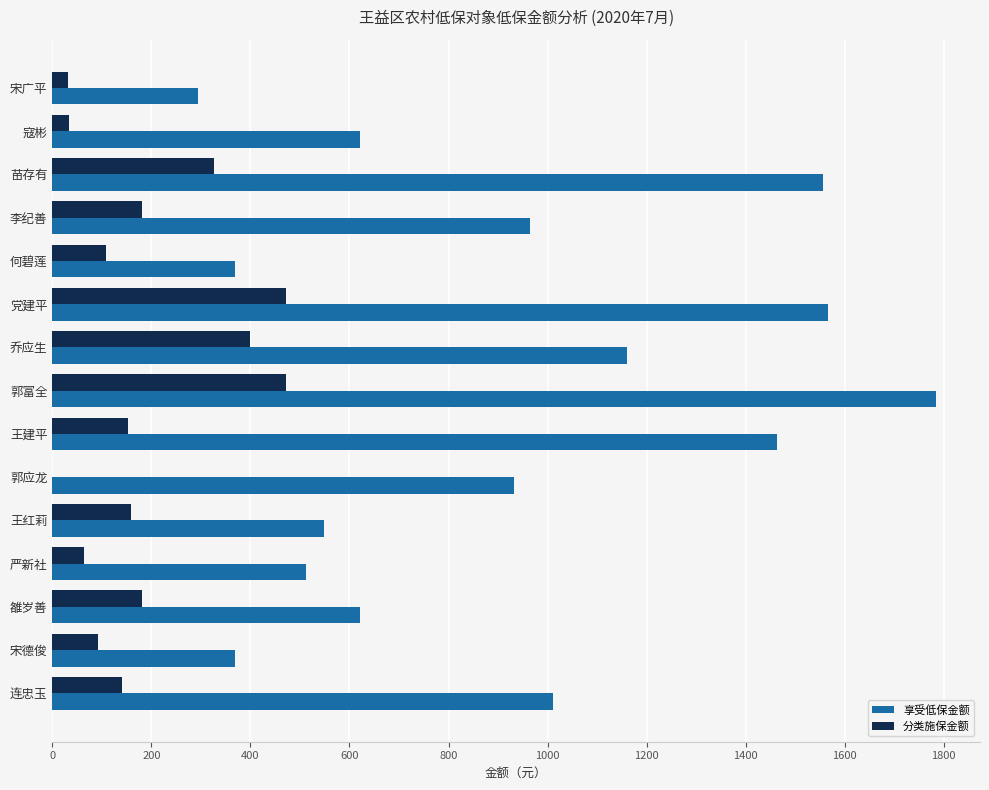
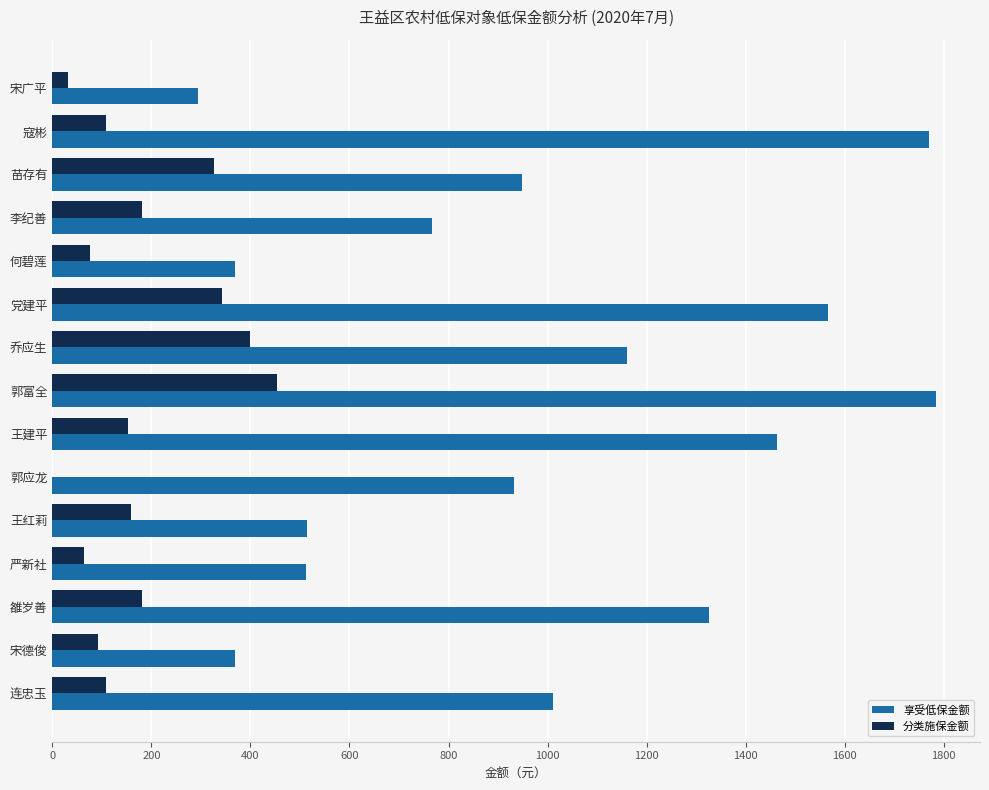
分类施保金额, 寇彬: 30 -> 110
享受低保金额, 寇彬: 620 -> 1770
享受低保金额, 苗存有: 1560 -> 950
享受低保金额, 李纪善: 960 -> 770
分类施保金额, 何碧莲: 110 -> 80
分类施保金额, 党建平: 470 -> 340
分类施保金额, 郭富全: 470 -> 450
享受低保金额, 王红莉: 550 -> 520
享受低保金额, 雒岁善: 620 -> 1330
分类施保金额, 连忠玉: 140 -> 110
